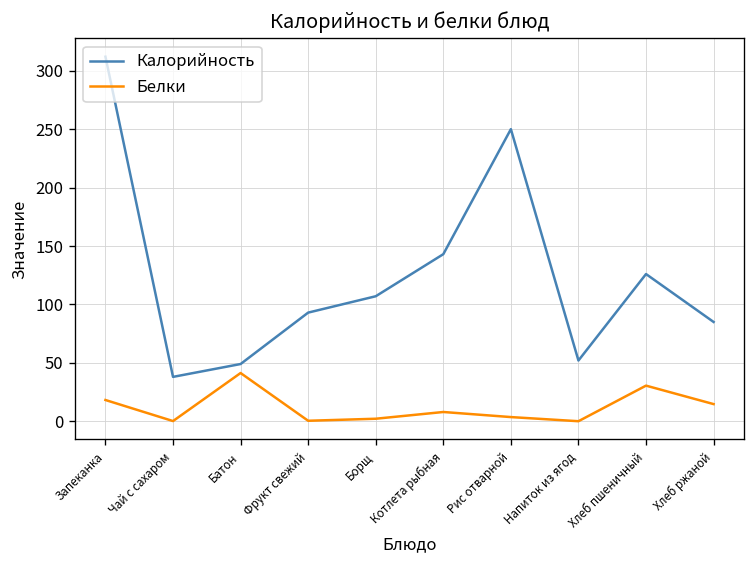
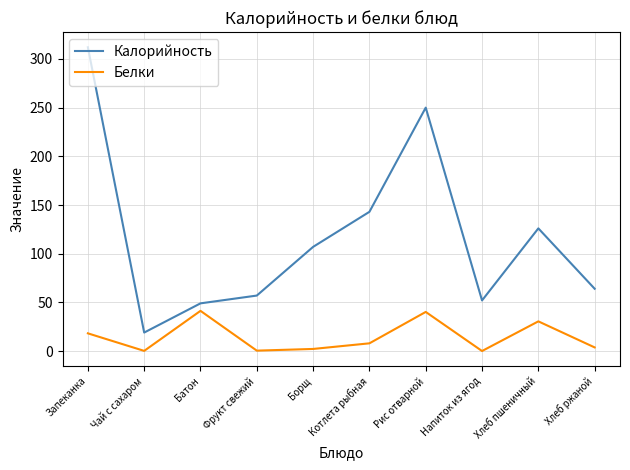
Калорийность, Чай с сахаром: 40 -> 20
Калорийность, Фрукт свежий: 90 -> 60
Белки, Рис отварной: 0 -> 40
Калорийность, Хлеб ржаной: 90 -> 60
Белки, Хлеб ржаной: 10 -> 0
